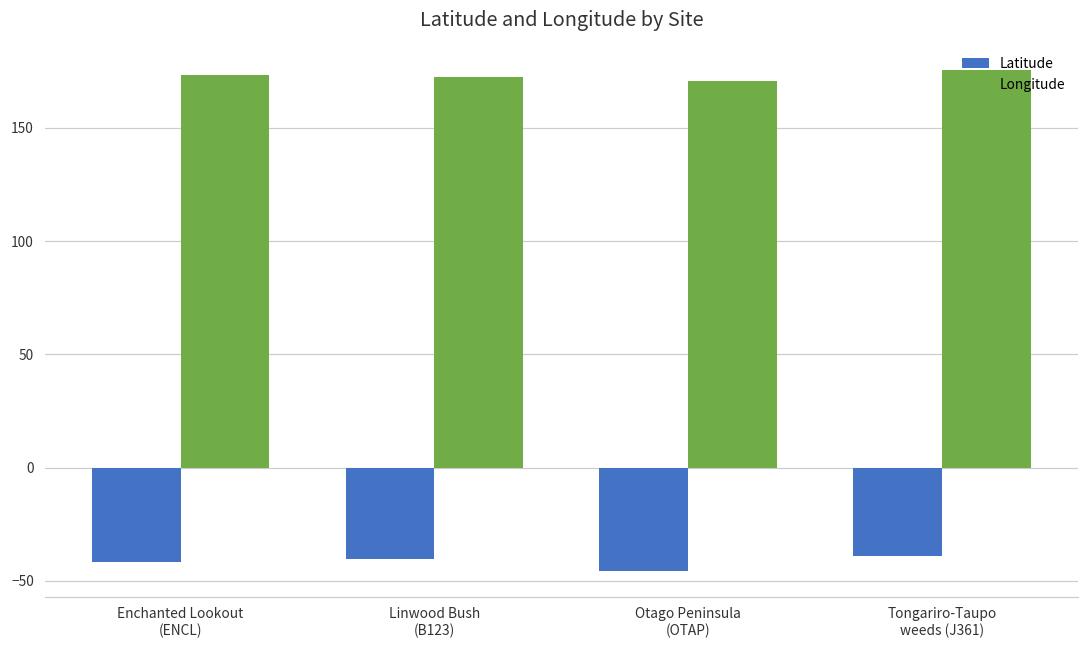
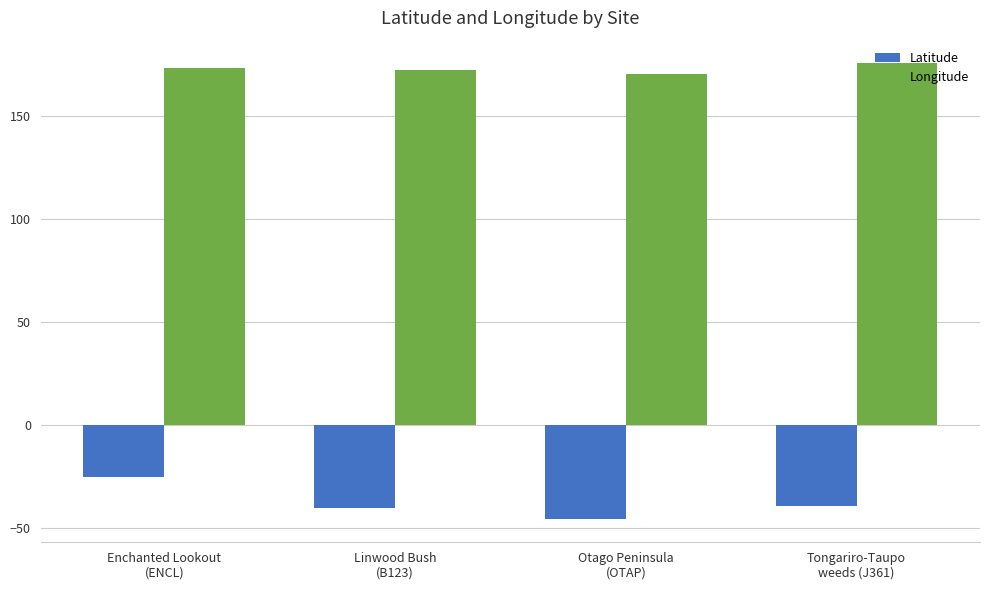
Latitude, Enchanted Lookout (ENCL): -42 -> -25
